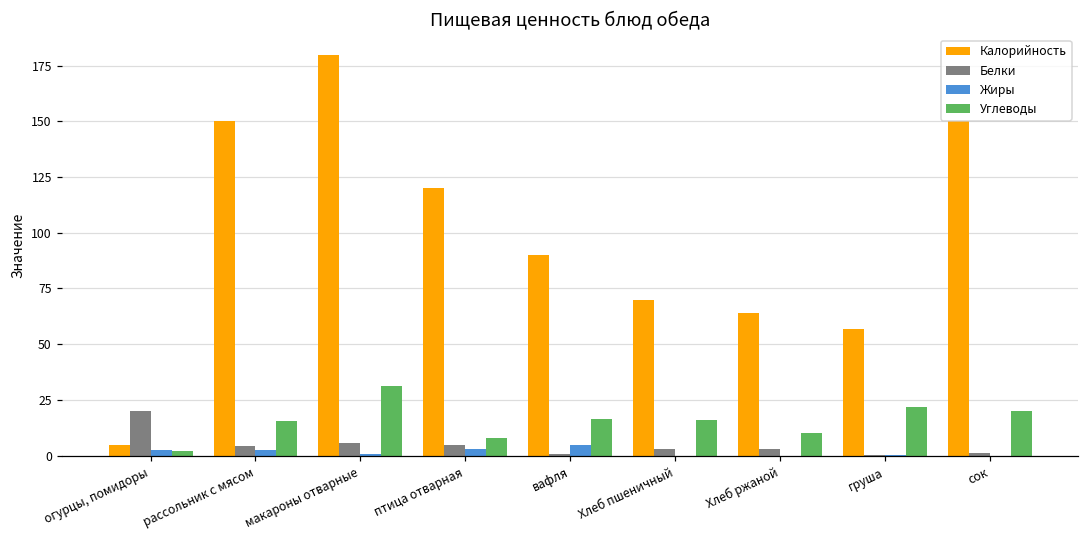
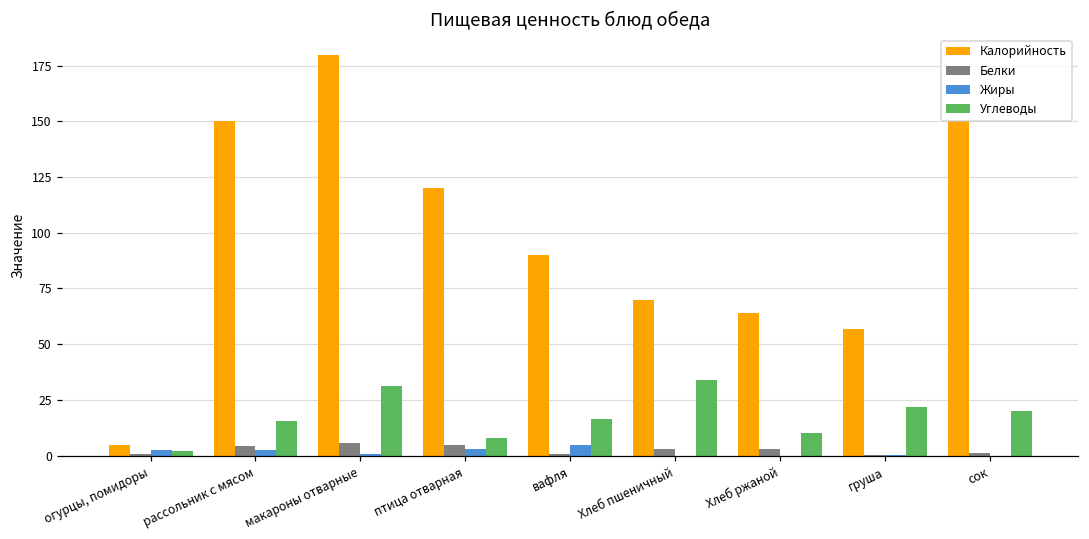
Белки, огурцы, помидоры: 20 -> 1
Углеводы, Хлеб пшеничный: 16 -> 34
